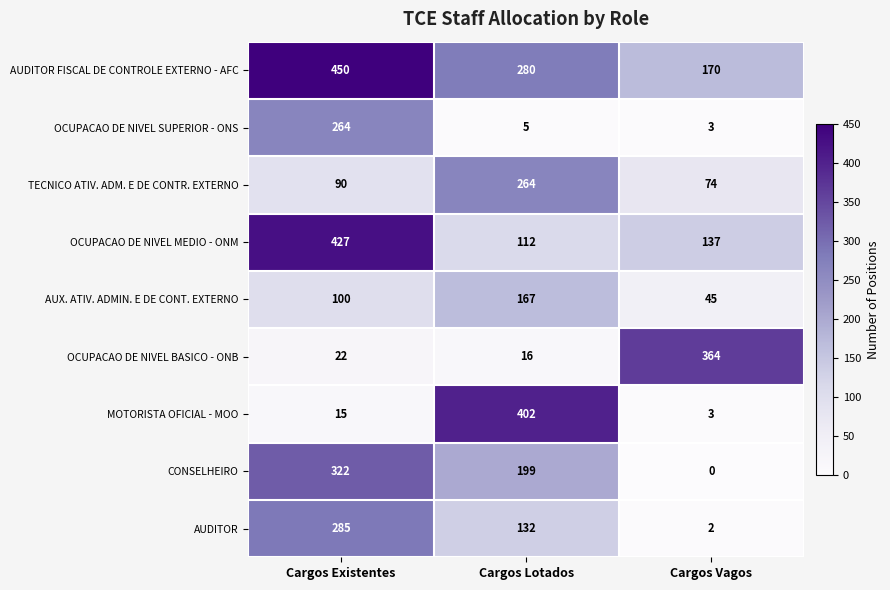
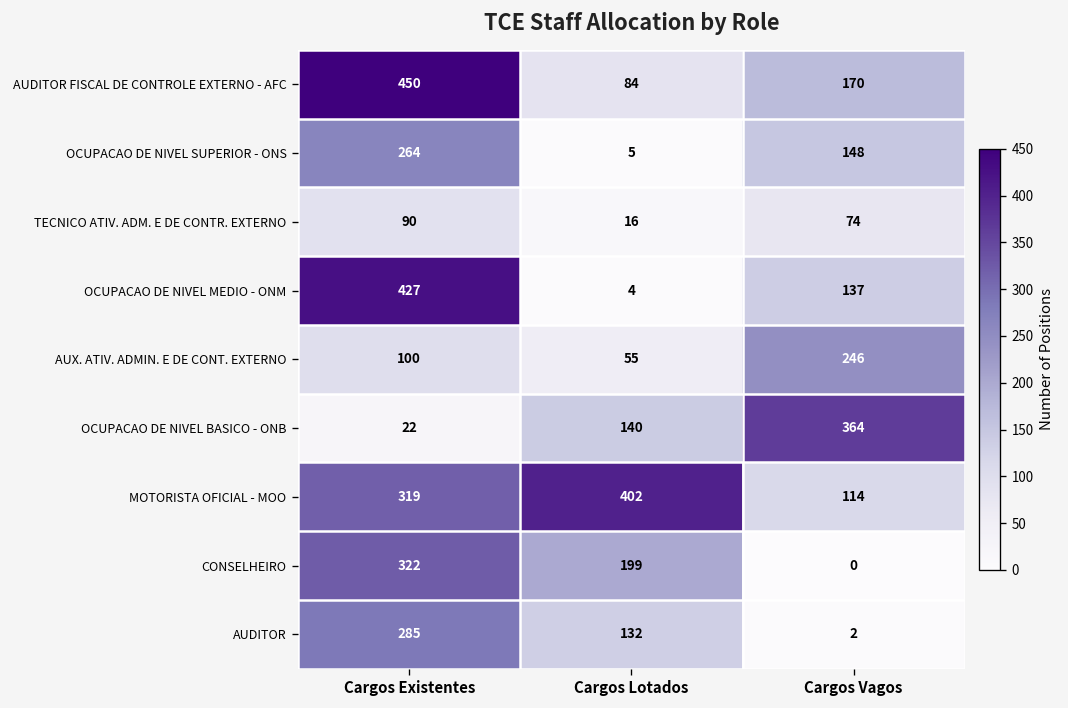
AUDITOR FISCAL DE CONTROLE EXTERNO - AFC, Cargos Lotados: 280 -> 84
OCUPACAO DE NIVEL SUPERIOR - ONS, Cargos Vagos: 3 -> 148
TECNICO ATIV. ADM. E DE CONTR. EXTERNO, Cargos Lotados: 264 -> 16
OCUPACAO DE NIVEL MEDIO - ONM, Cargos Lotados: 112 -> 4
AUX. ATIV. ADMIN. E DE CONT. EXTERNO, Cargos Lotados: 167 -> 55
AUX. ATIV. ADMIN. E DE CONT. EXTERNO, Cargos Vagos: 45 -> 246
OCUPACAO DE NIVEL BASICO - ONB, Cargos Lotados: 16 -> 140
MOTORISTA OFICIAL - MOO, Cargos Existentes: 15 -> 319
MOTORISTA OFICIAL - MOO, Cargos Vagos: 3 -> 114
